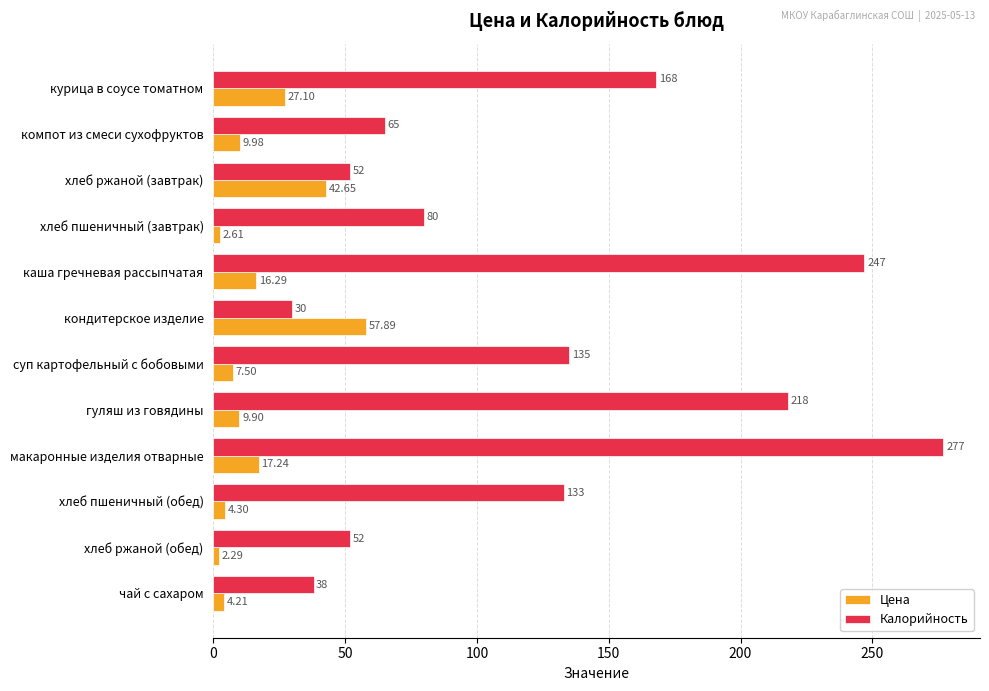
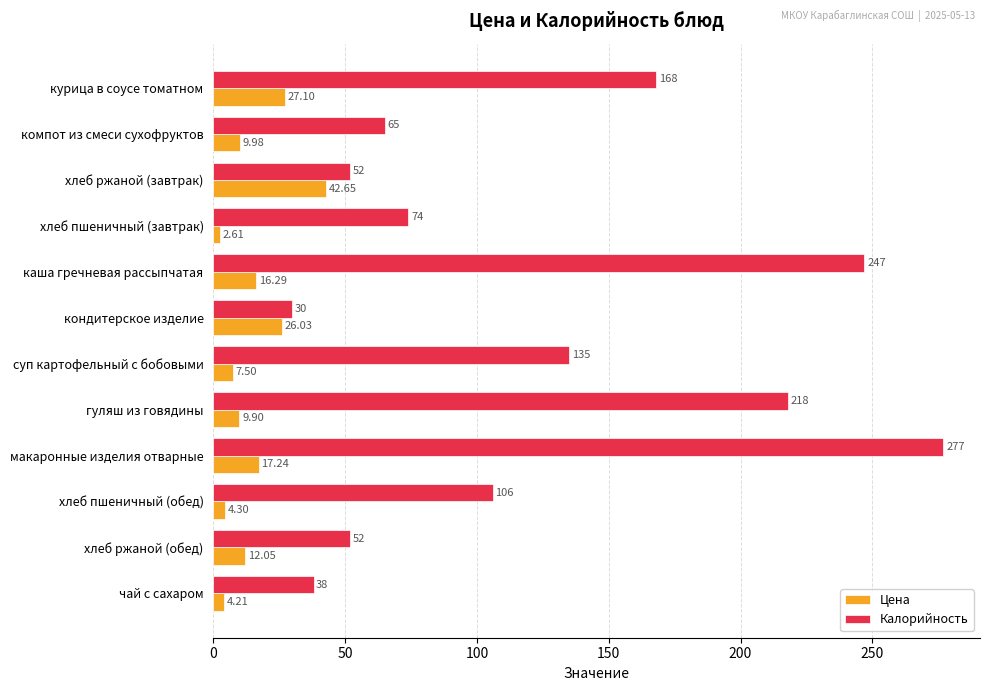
Калорийность, хлеб пшеничный (завтрак): 80 -> 74
Цена, кондитерское изделие: 57.89 -> 26.03
Калорийность, хлеб пшеничный (обед): 133 -> 106
Цена, хлеб ржаной (обед): 2.29 -> 12.05
